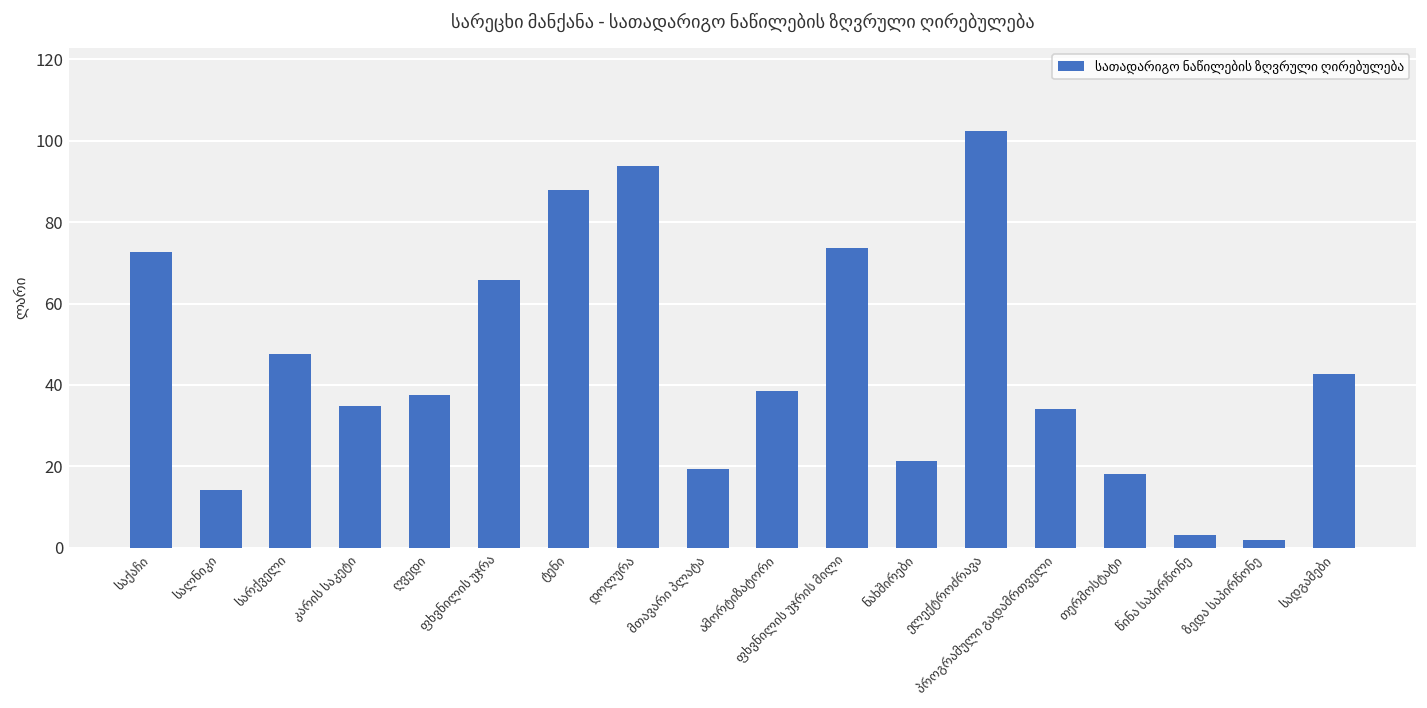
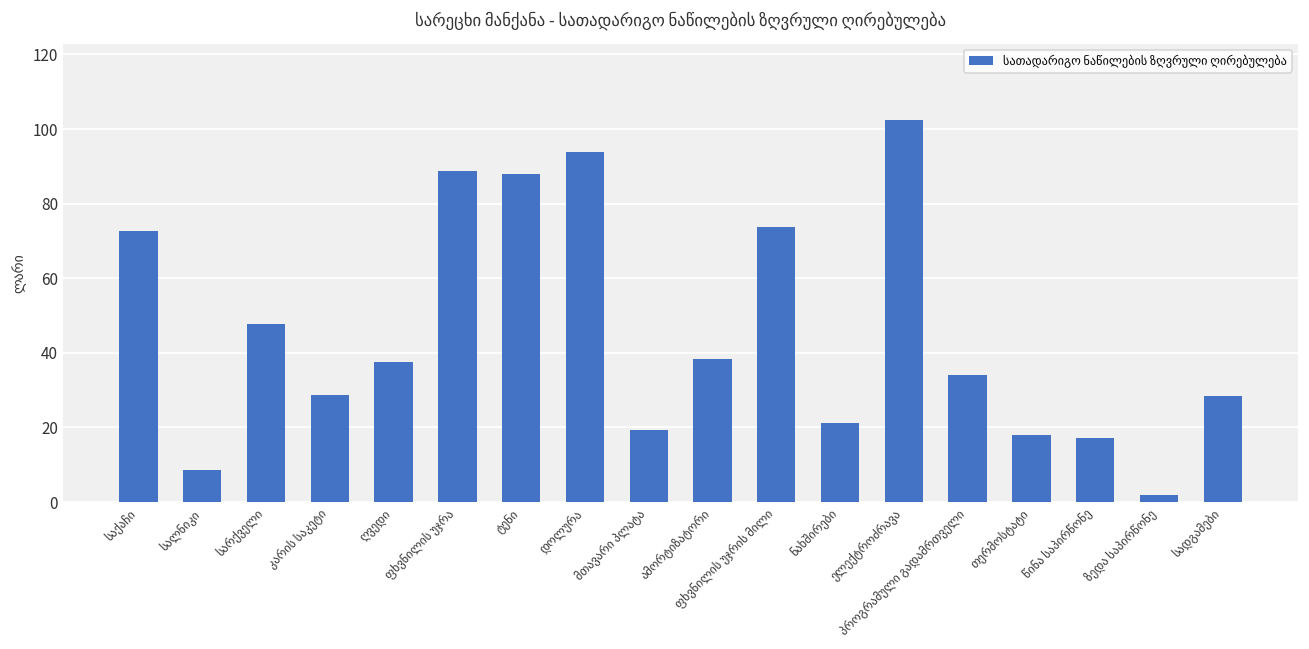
სალნიკი: 14 -> 9
კარის საკეტი: 35 -> 29
ფხვნილის უჯრა: 66 -> 89
წინა საპირწონე: 3 -> 17
სადგამები: 43 -> 28
